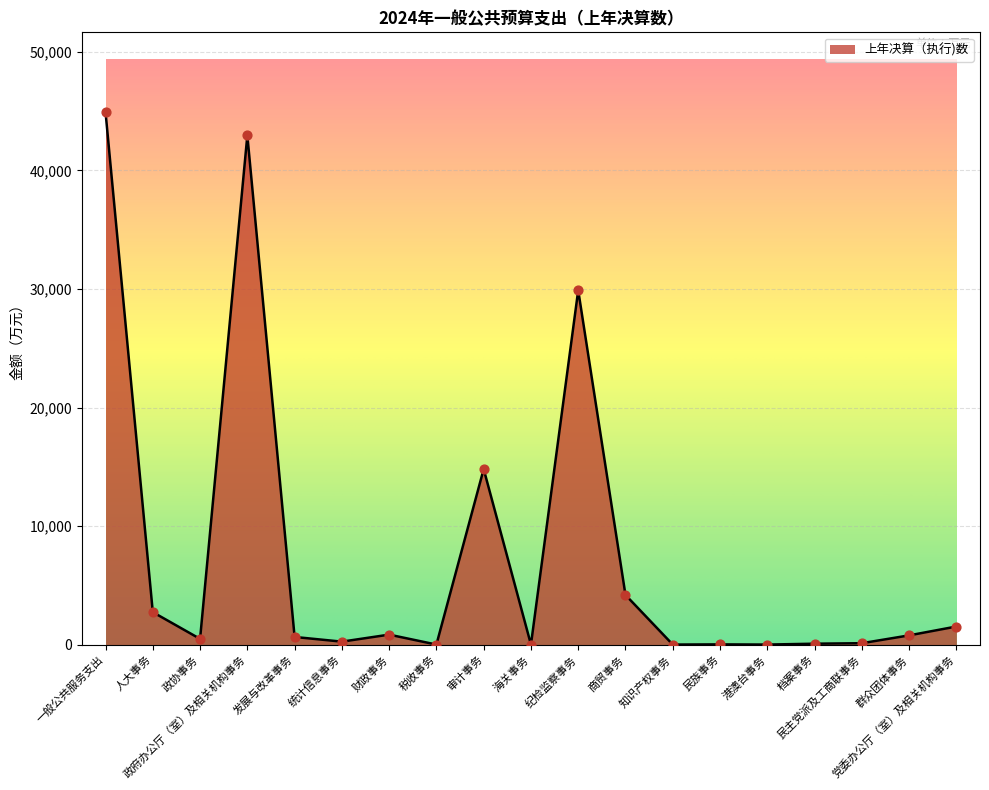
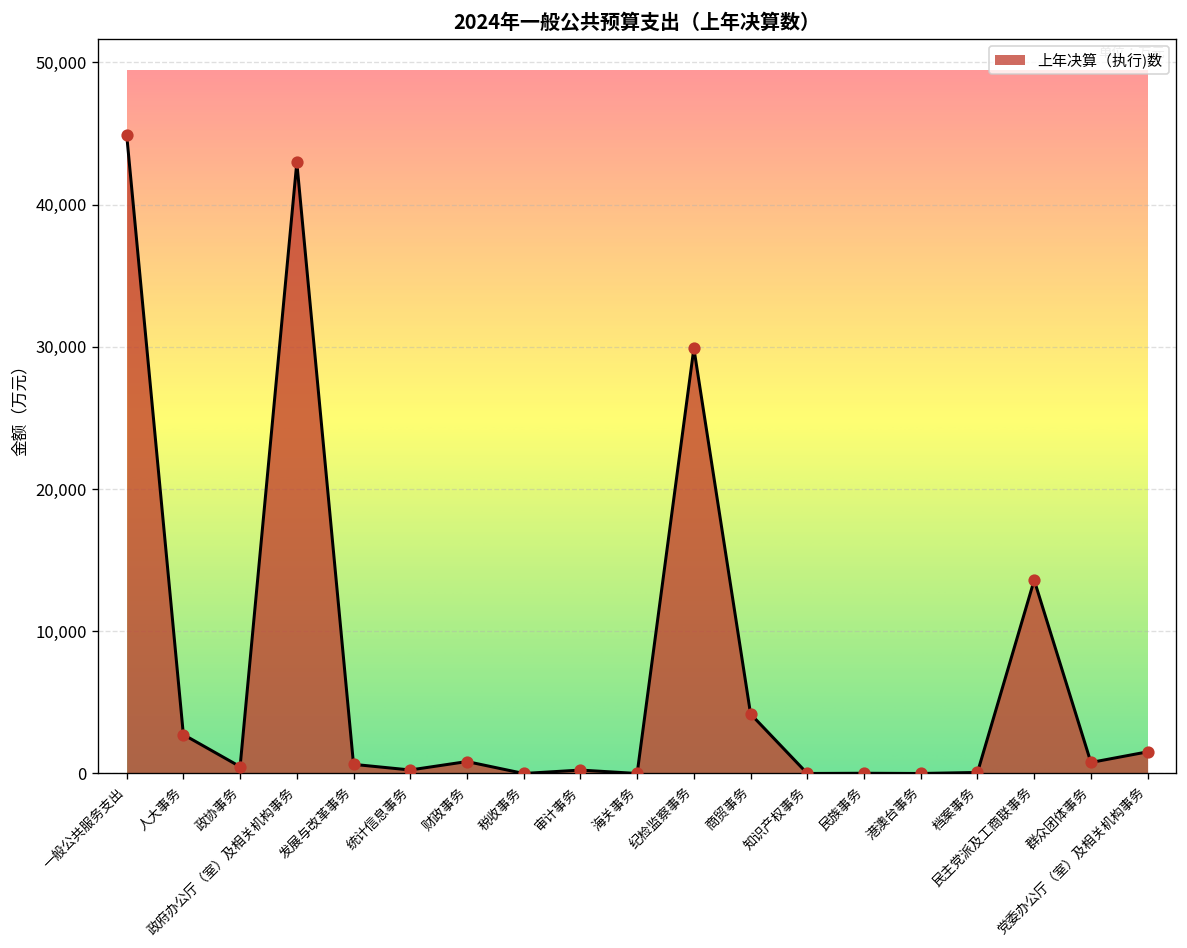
审计事务: 14,800 -> 200
民主党派及工商联事务: 100 -> 13,600
